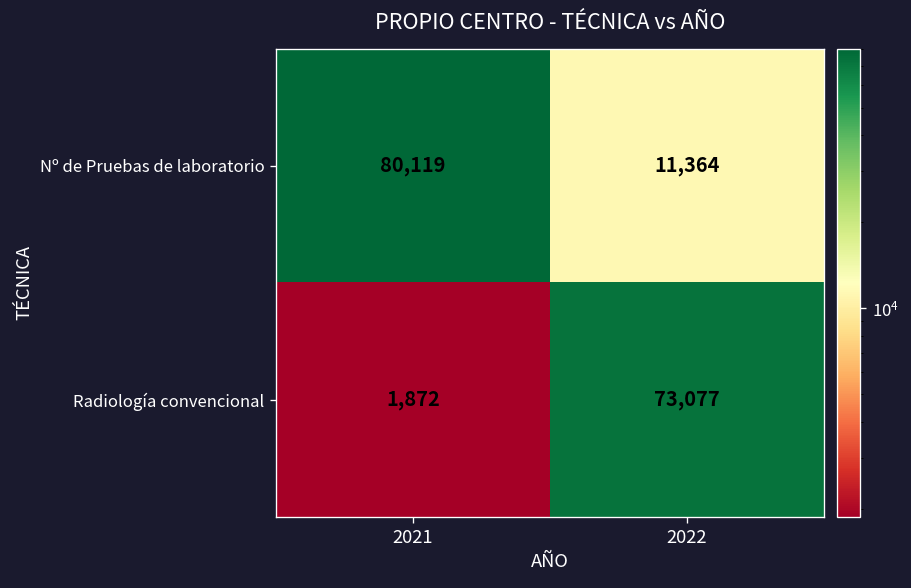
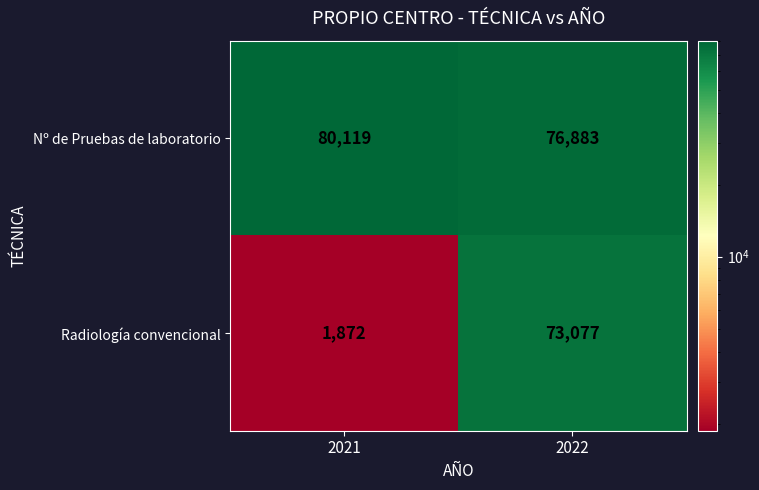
Nº de Pruebas de laboratorio, 2022: 11,364 -> 76,883
